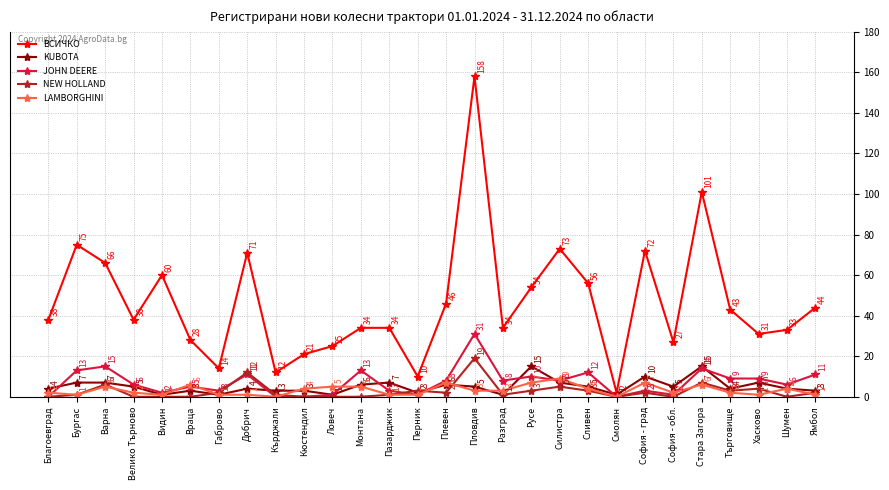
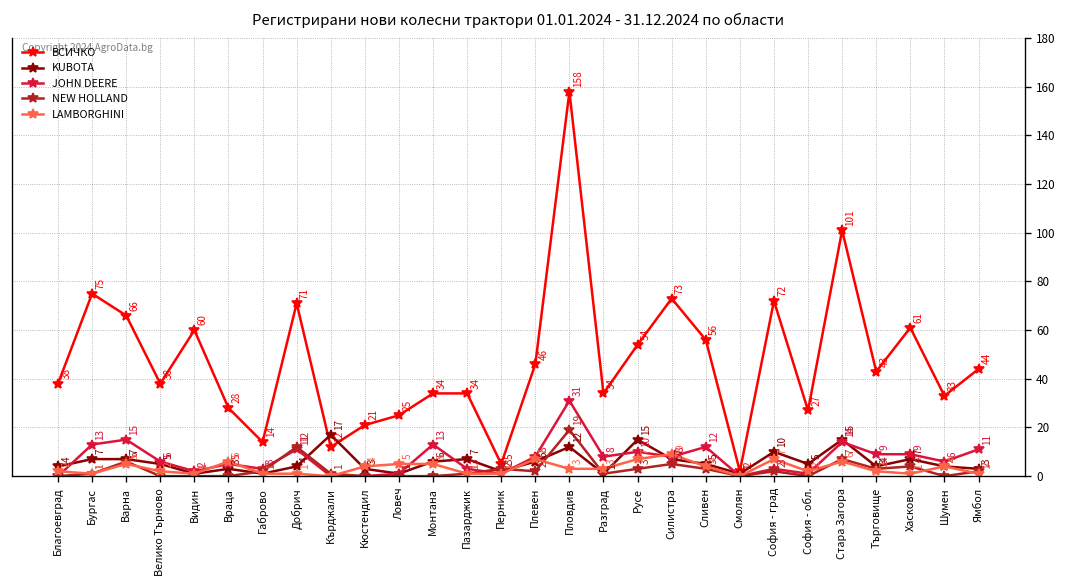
KUBOTA, Кърджали: 3 -> 17
ВСИЧКО, Перник: 10 -> 5
KUBOTA, Пловдив: 5 -> 12
ВСИЧКО, Хасково: 31 -> 61
